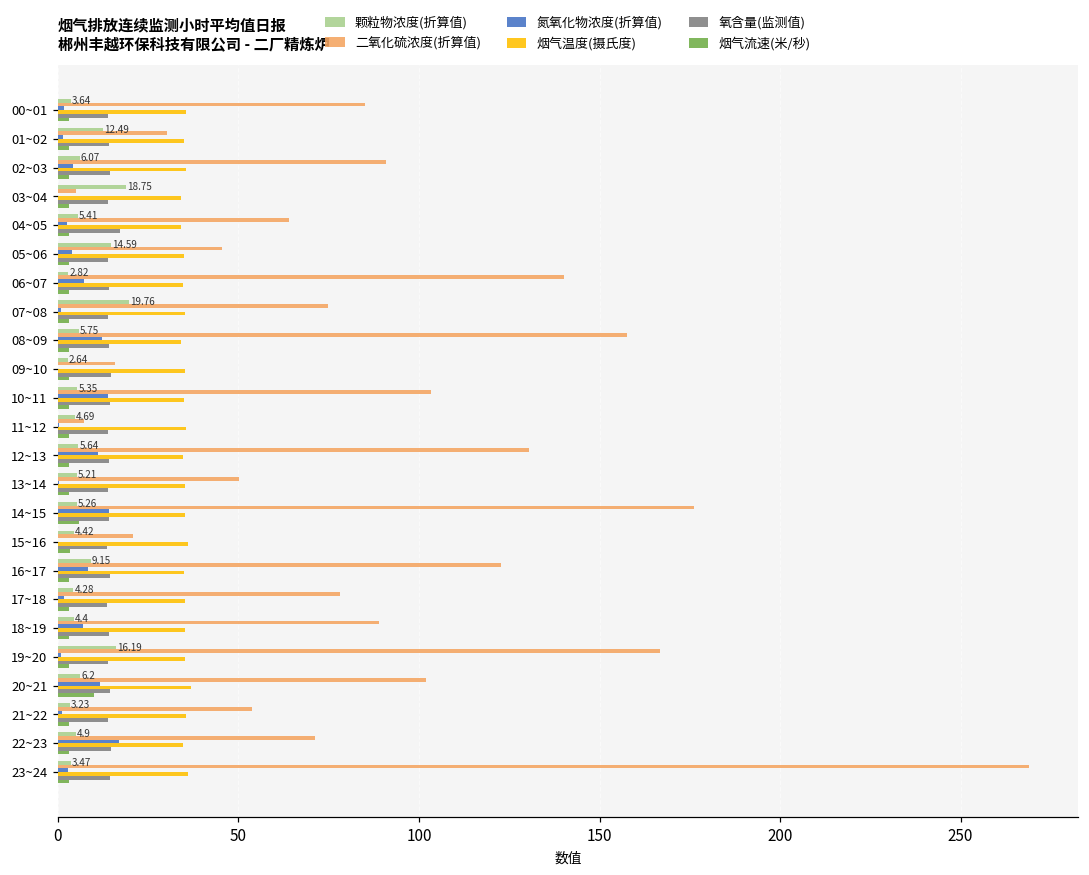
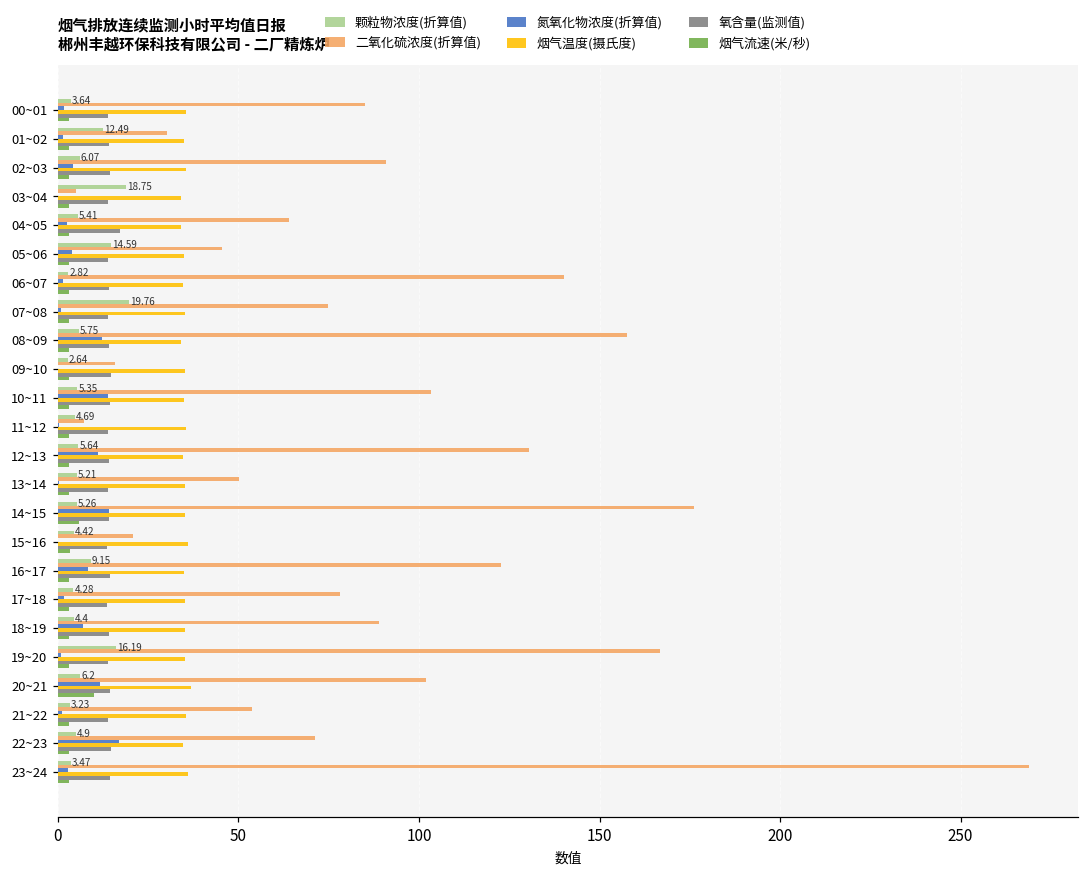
氮氧化物浓度(折算值), 06~07: 7 -> 2
